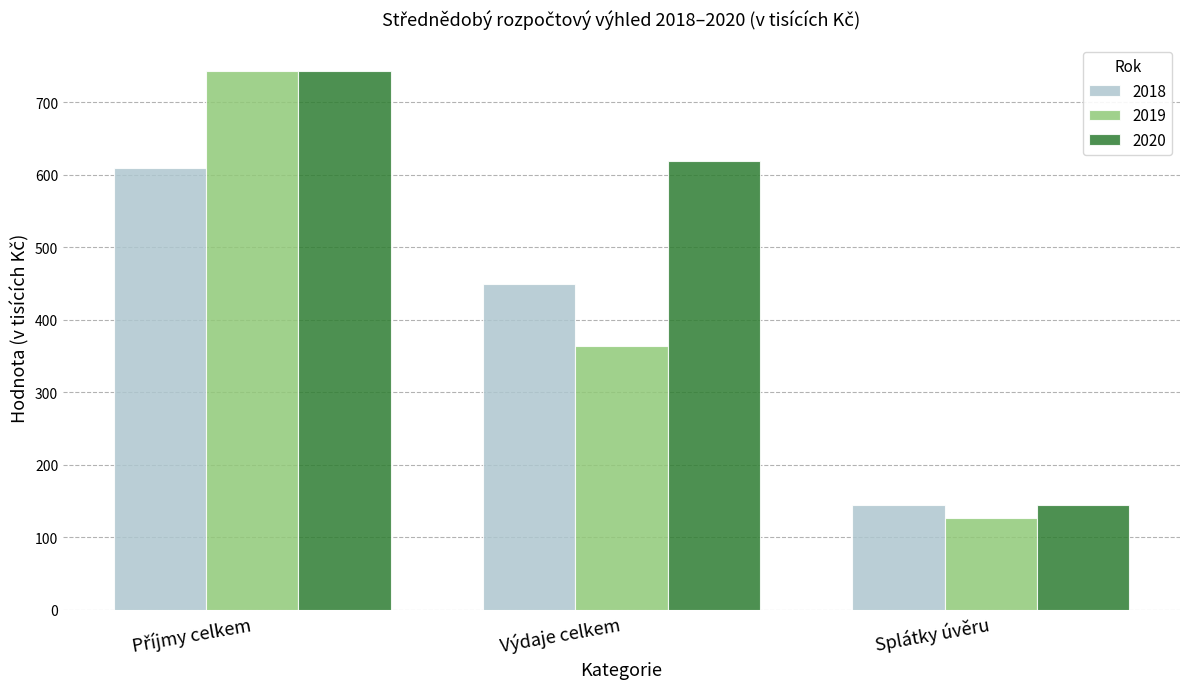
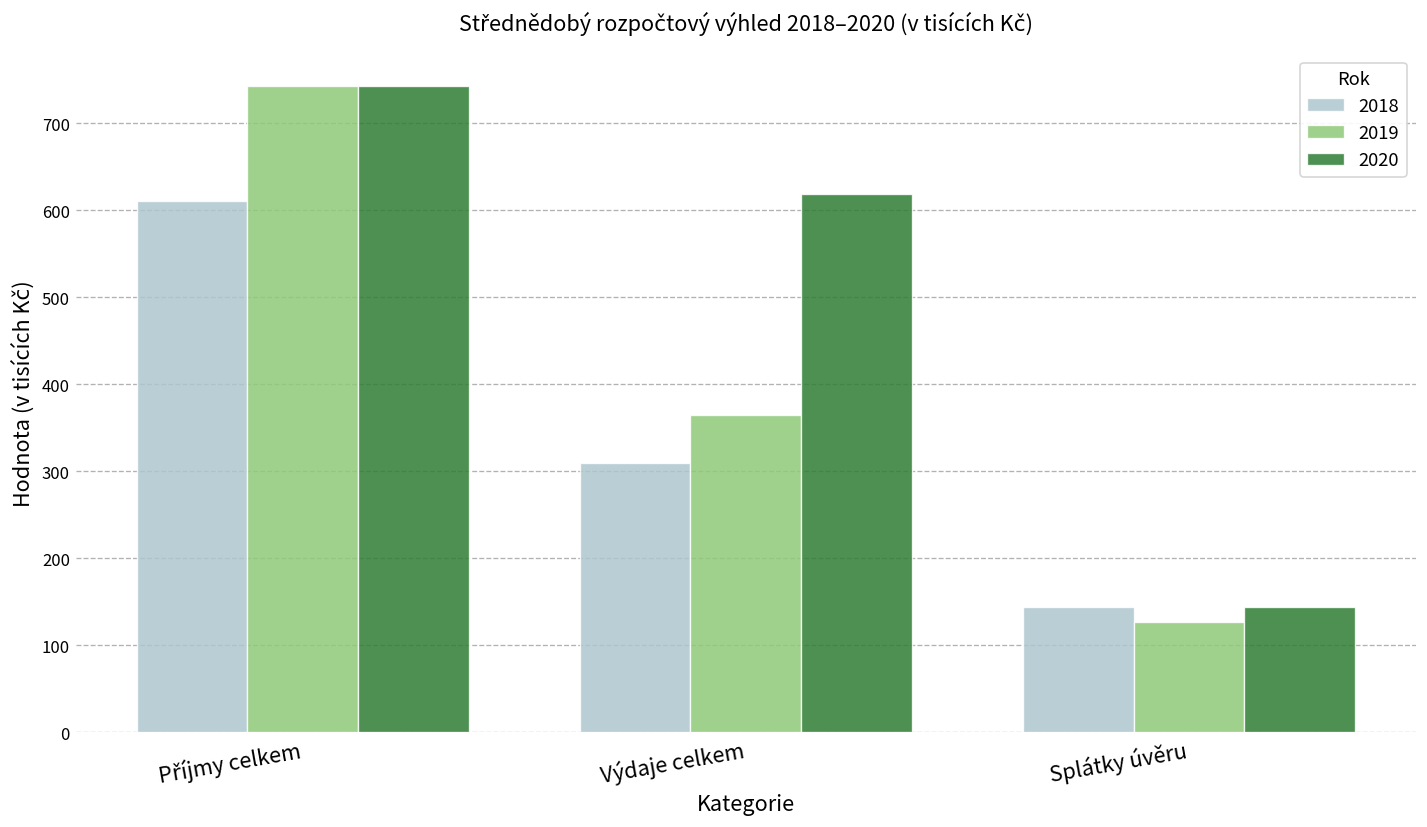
2018, Výdaje celkem: 450 -> 310
